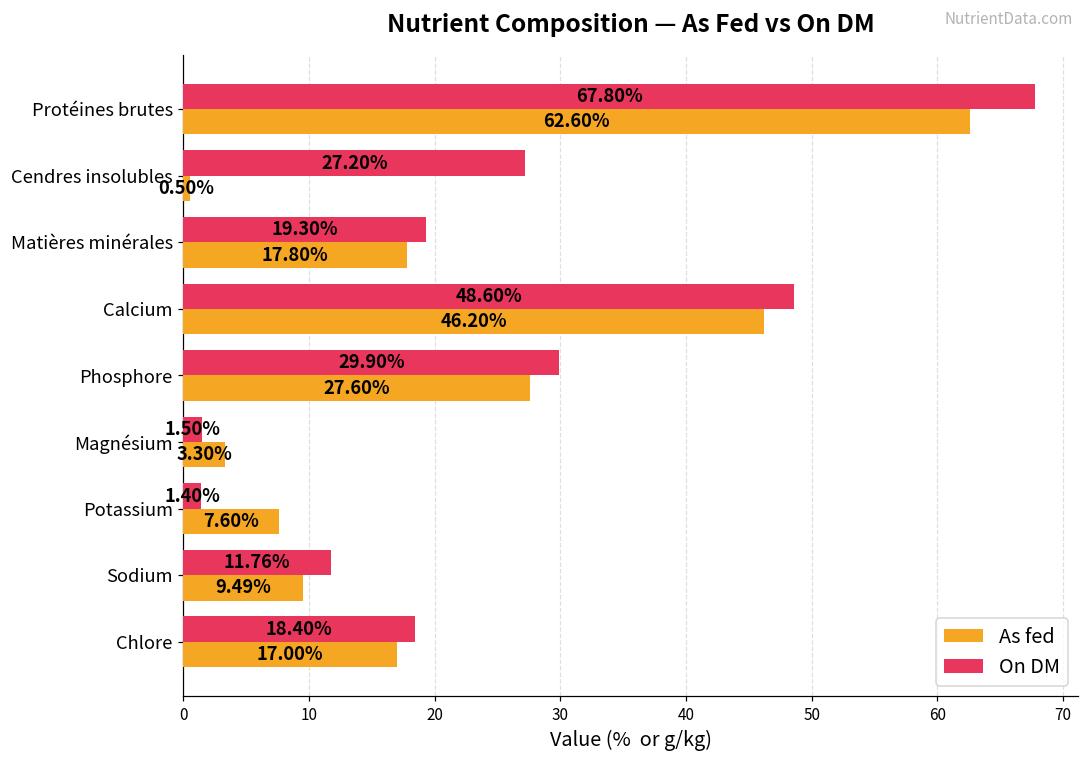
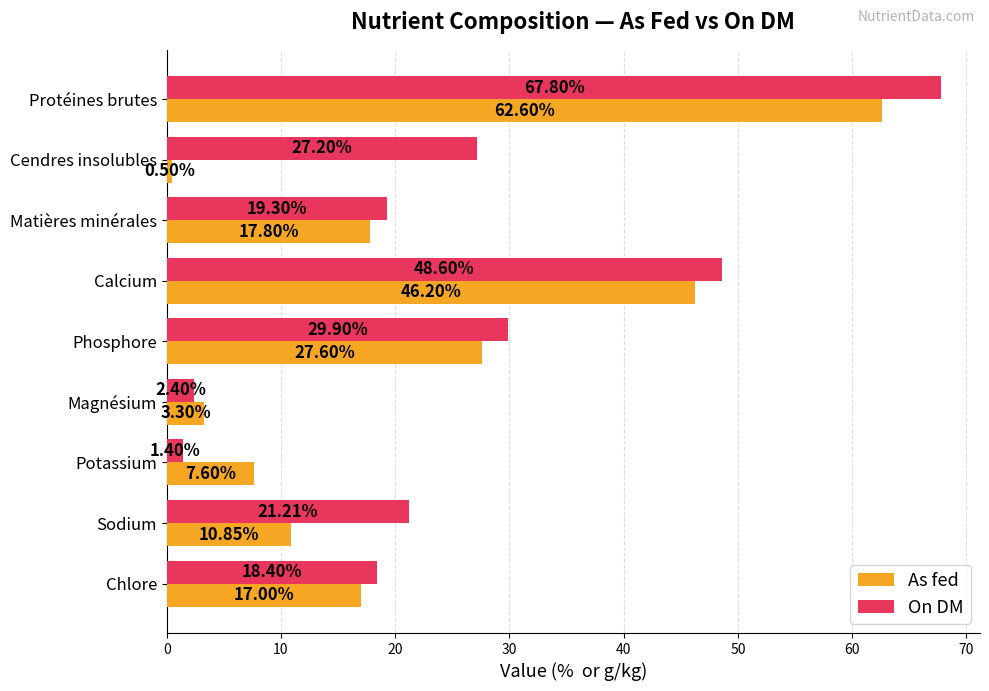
On DM, Magnésium: 1.50% -> 2.40%
On DM, Sodium: 11.76% -> 21.21%
As fed, Sodium: 9.49% -> 10.85%
